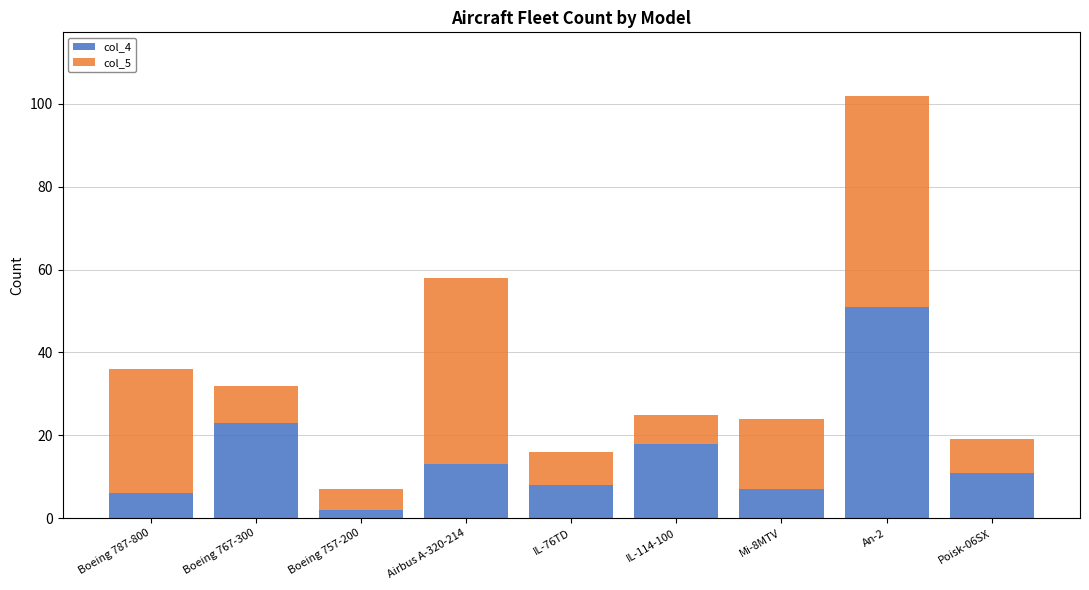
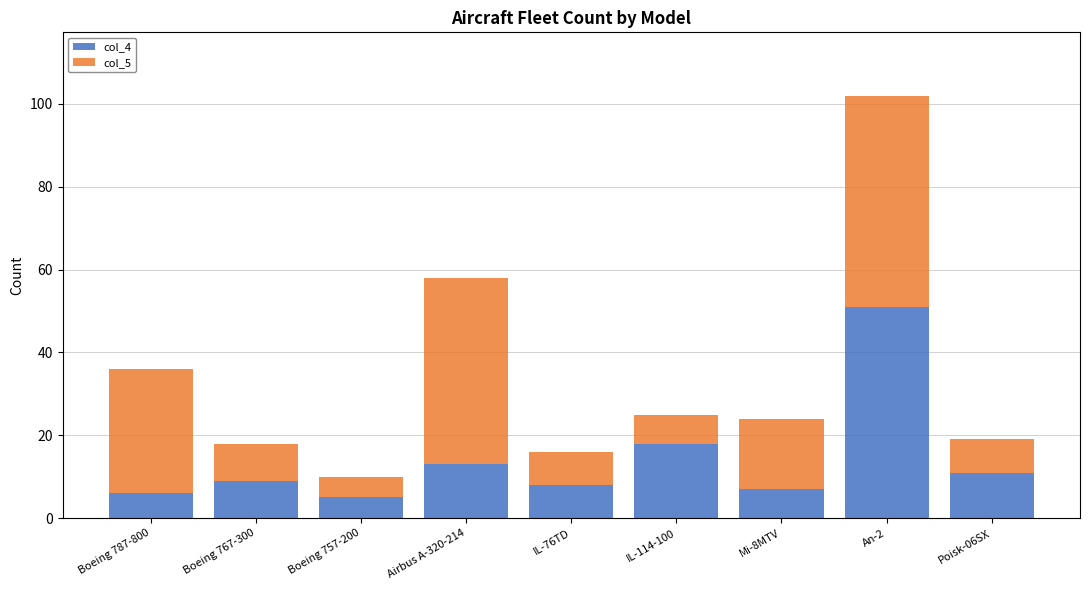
col_4, Boeing 767-300: 23 -> 9
col_4, Boeing 757-200: 2 -> 5
